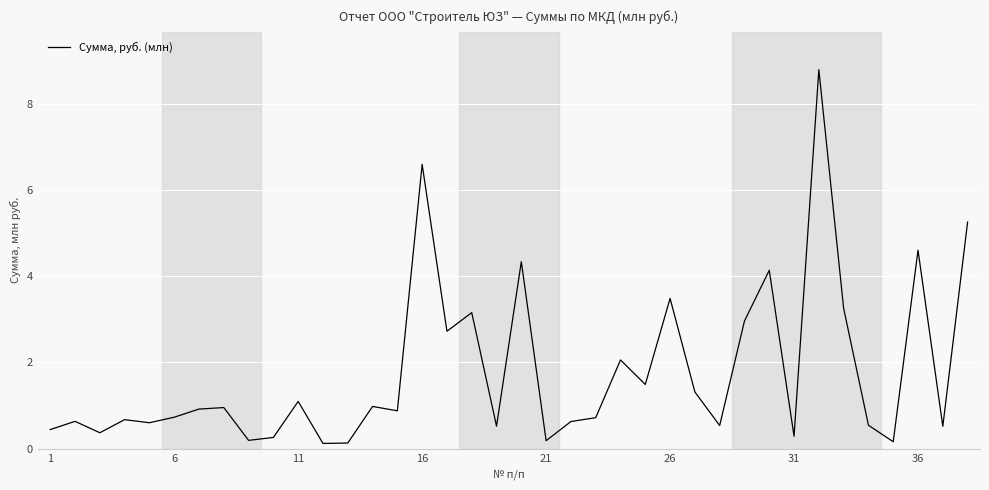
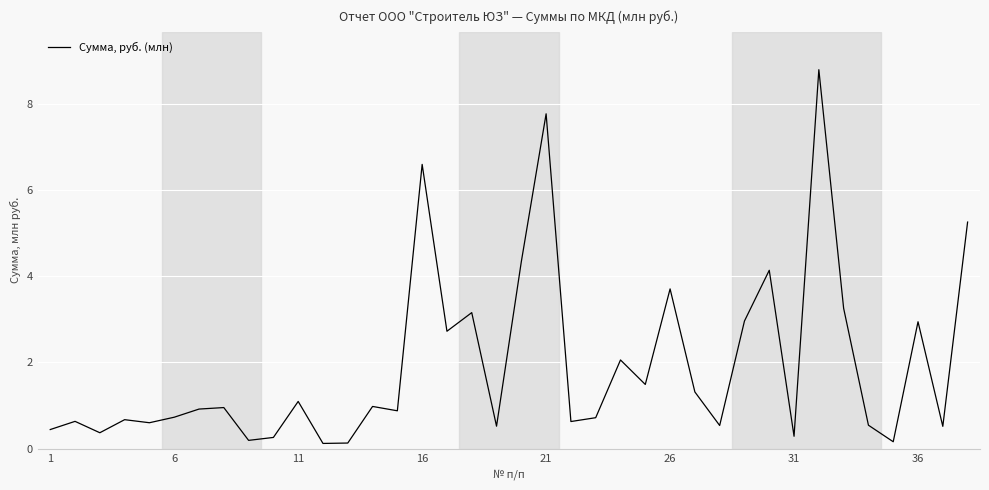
21: 0.2 -> 7.8
26: 3.5 -> 3.7
36: 4.6 -> 2.9
